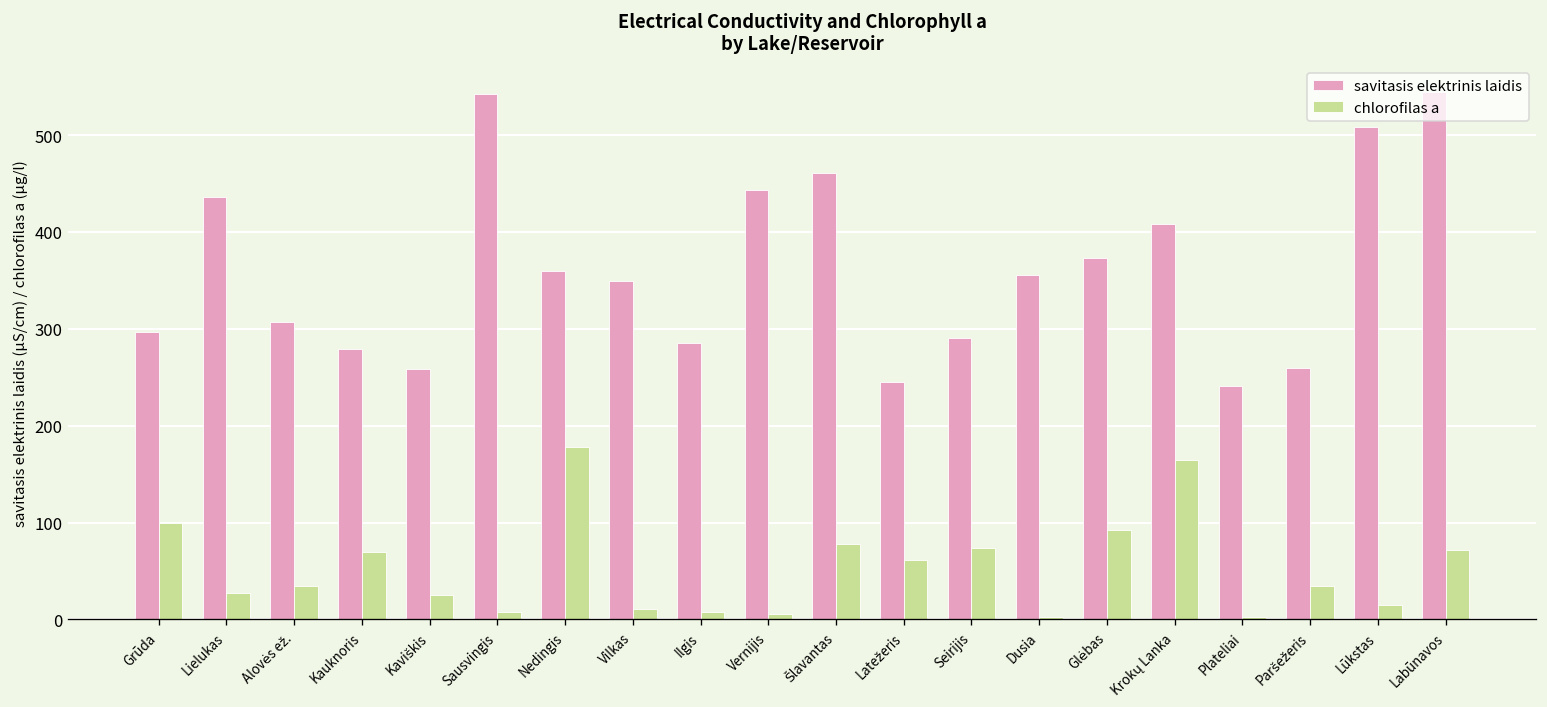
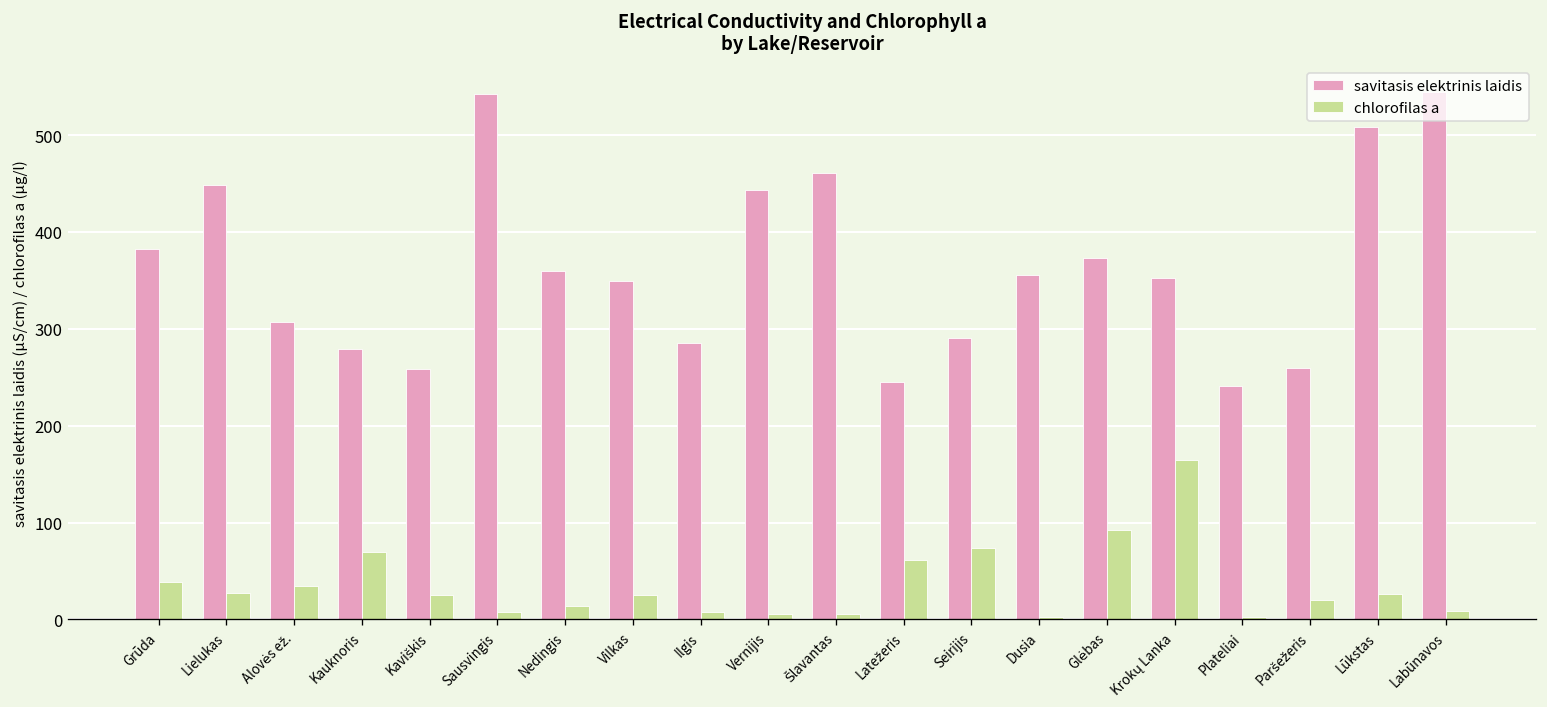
savitasis elektrinis laidis, Grūda: 300 -> 380
chlorofilas a, Grūda: 100 -> 40
savitasis elektrinis laidis, Lielukas: 440 -> 450
chlorofilas a, Nedingis: 180 -> 10
chlorofilas a, Vilkas: 10 -> 30
chlorofilas a, Šlavantas: 80 -> 10
savitasis elektrinis laidis, Krokų Lanka: 410 -> 350
chlorofilas a, Paršežeris: 30 -> 20
chlorofilas a, Lūkstas: 20 -> 30
chlorofilas a, Labūnavos: 70 -> 10
